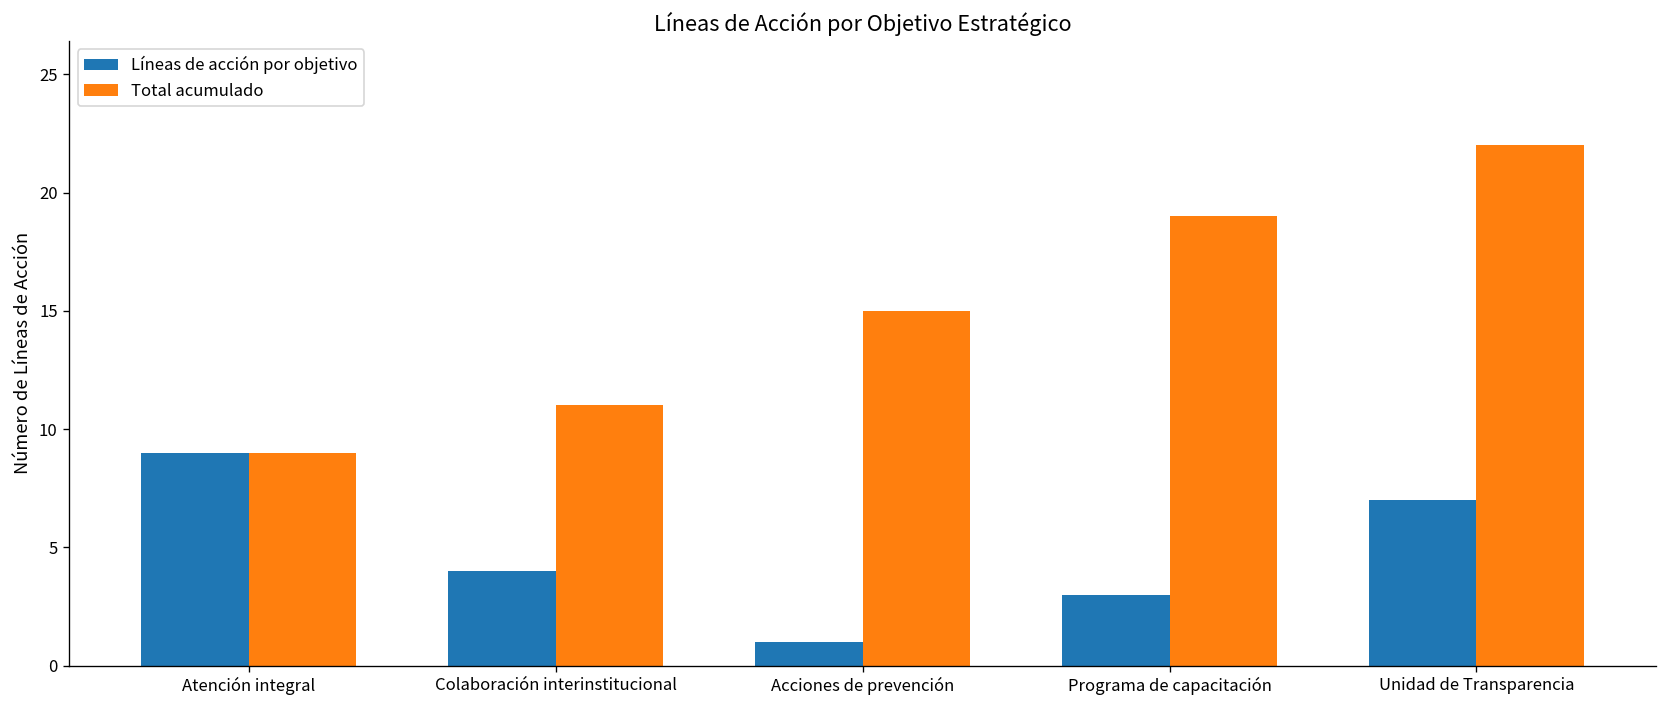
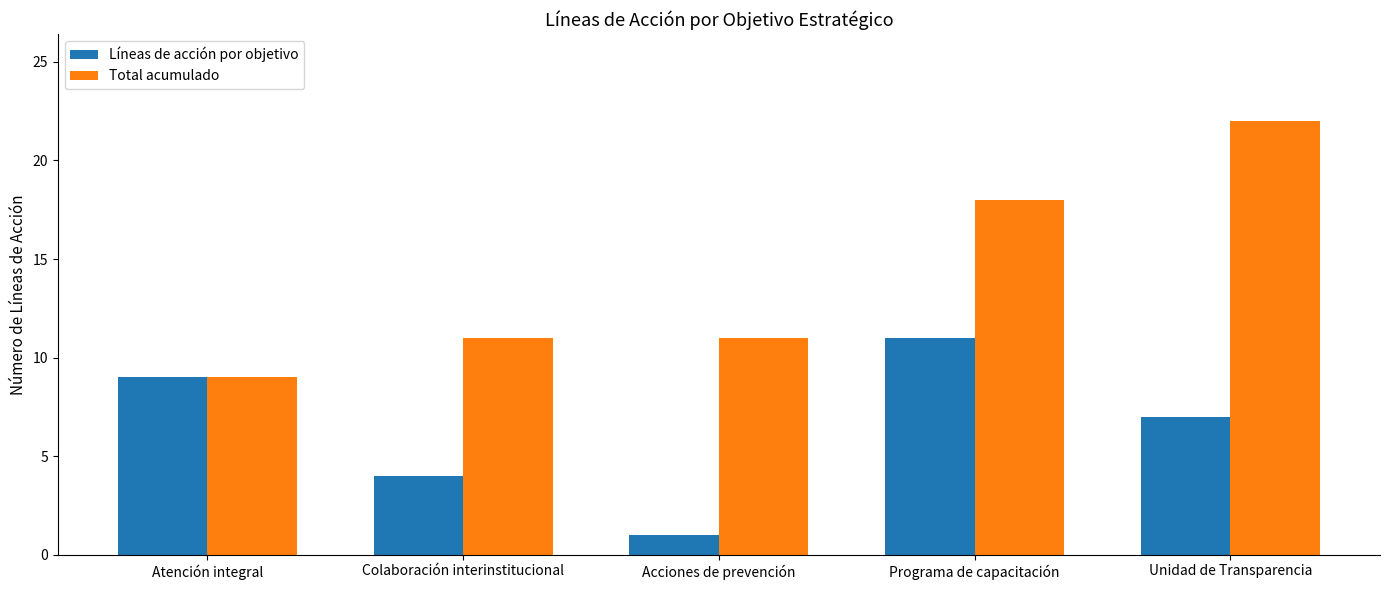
Total acumulado, Acciones de prevención: 15 -> 11
Líneas de acción por objetivo, Programa de capacitación: 3 -> 11
Total acumulado, Programa de capacitación: 19 -> 18
